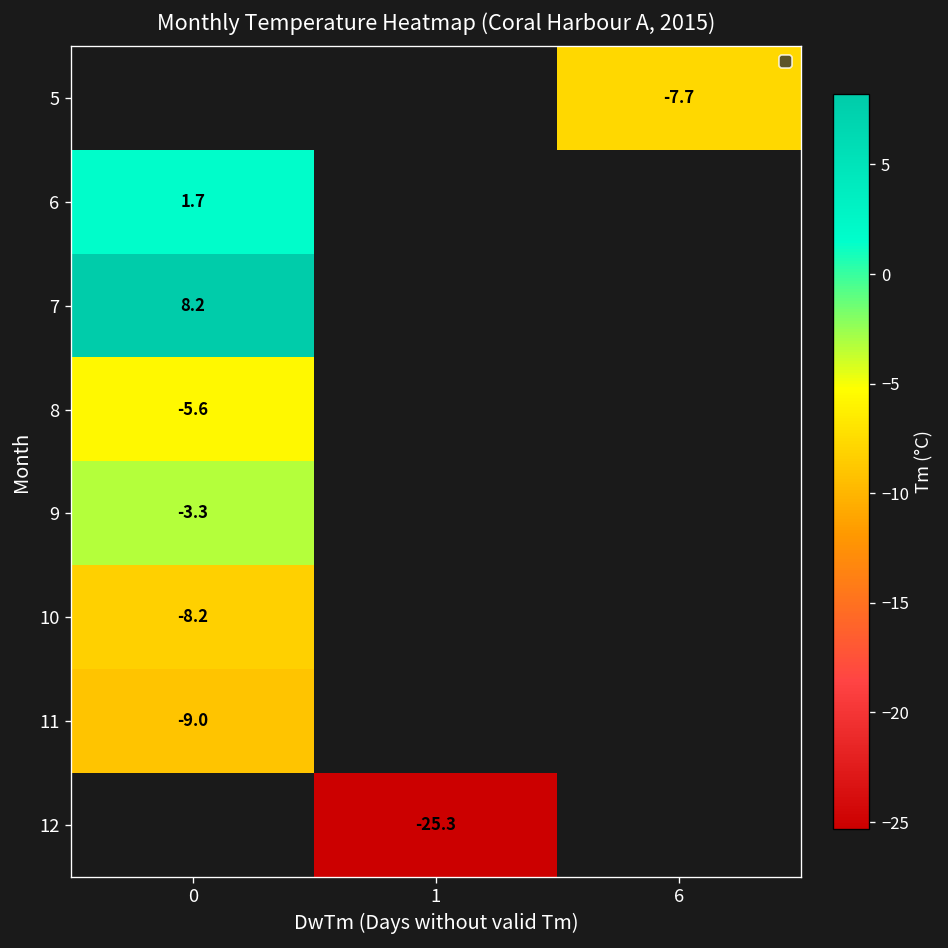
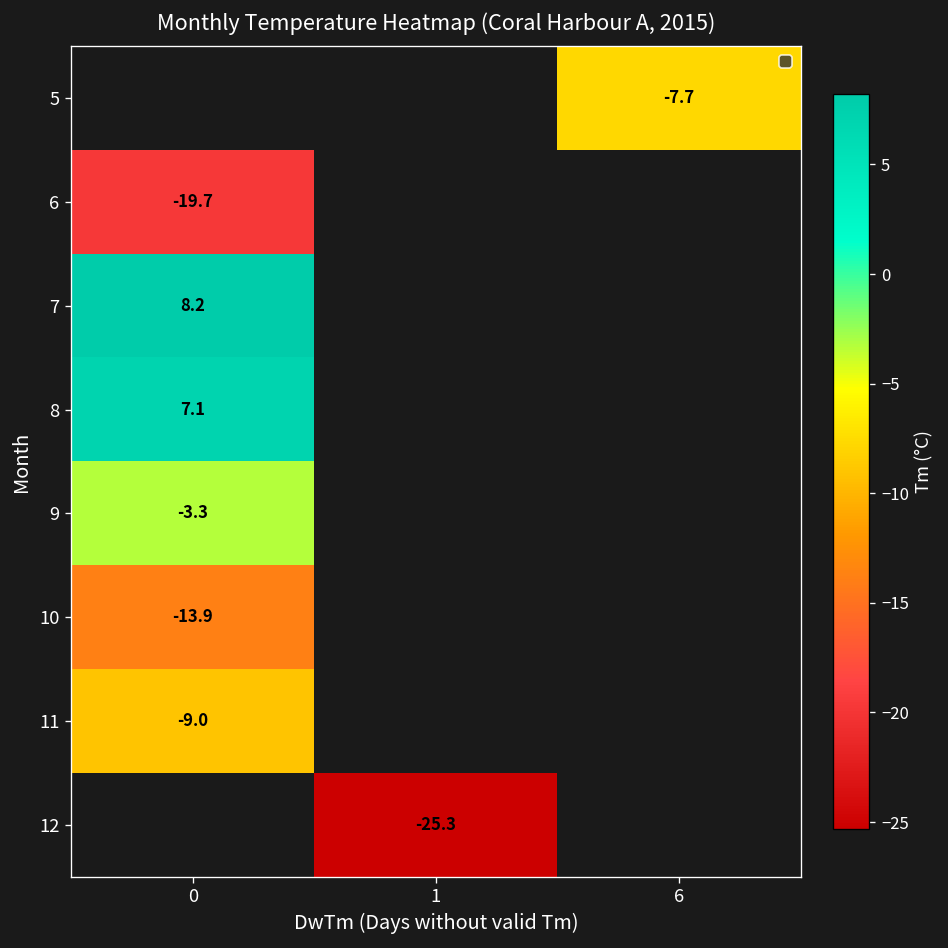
6, 0: 1.7 -> -19.7
8, 0: -5.6 -> 7.1
10, 0: -8.2 -> -13.9
